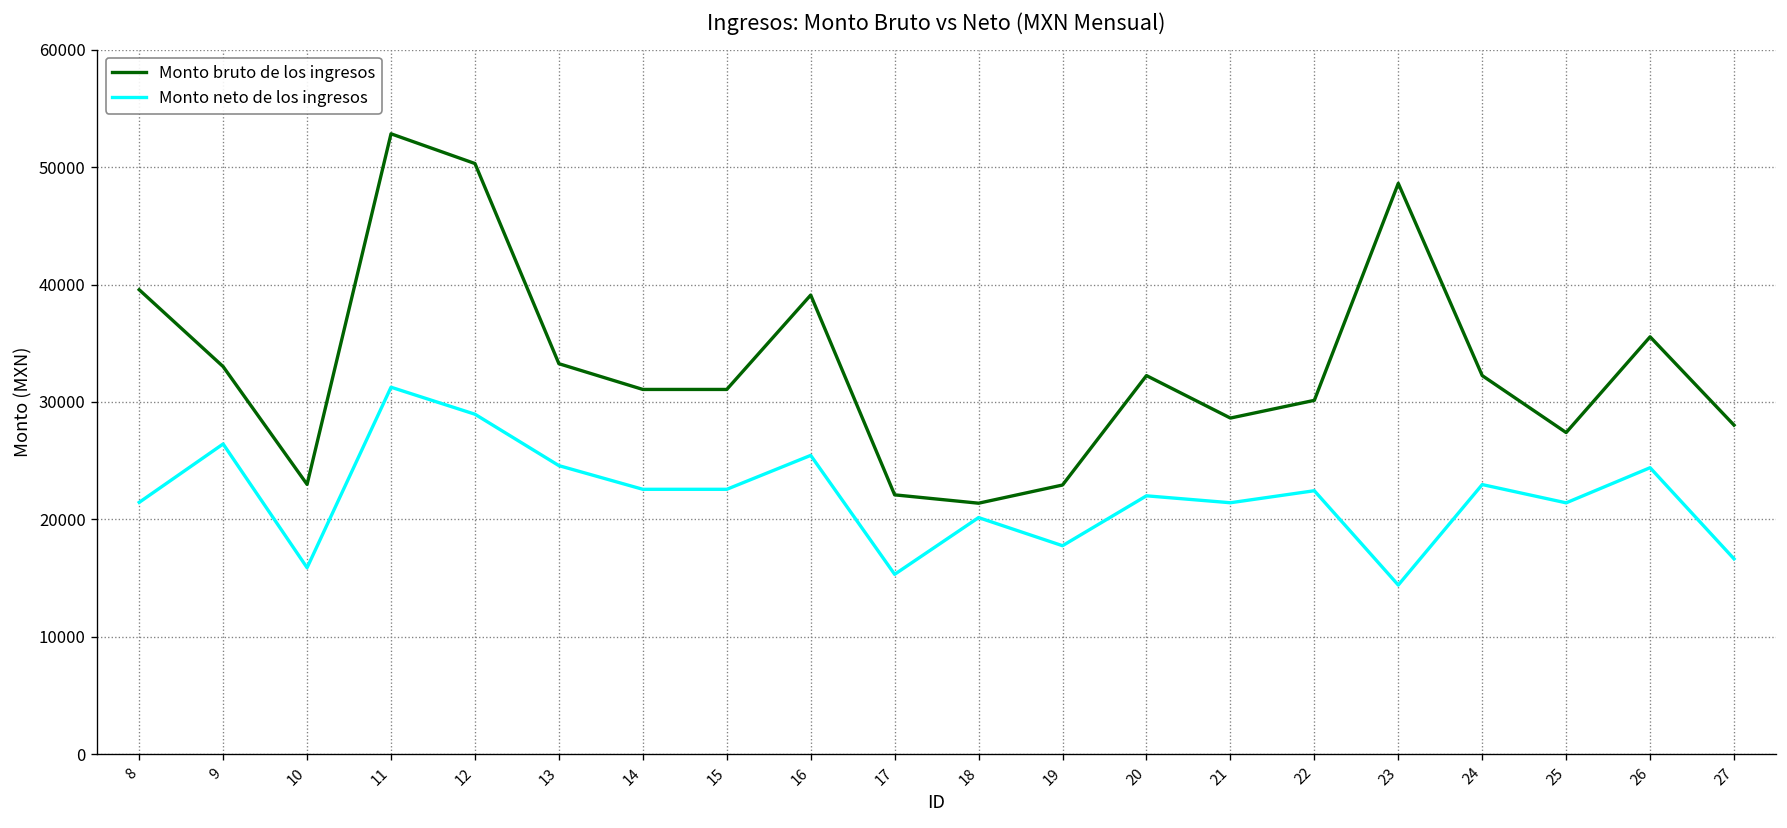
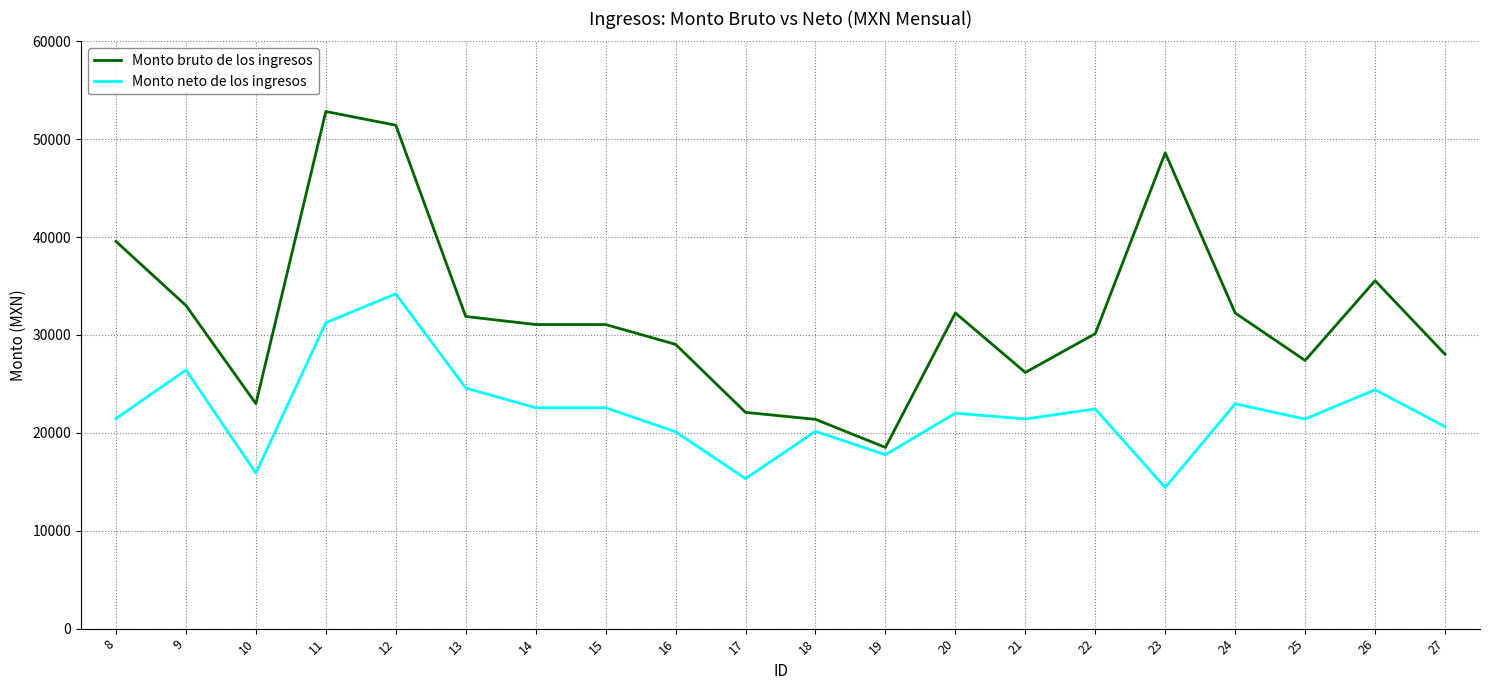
Monto bruto de los ingresos, 12: 50000 -> 51000
Monto neto de los ingresos, 12: 29000 -> 34000
Monto bruto de los ingresos, 13: 33000 -> 32000
Monto bruto de los ingresos, 16: 39000 -> 29000
Monto neto de los ingresos, 16: 25000 -> 20000
Monto bruto de los ingresos, 19: 23000 -> 19000
Monto bruto de los ingresos, 21: 29000 -> 26000
Monto neto de los ingresos, 27: 17000 -> 21000
